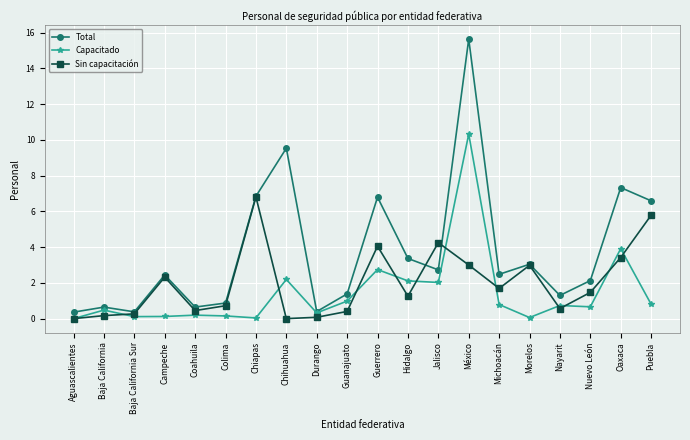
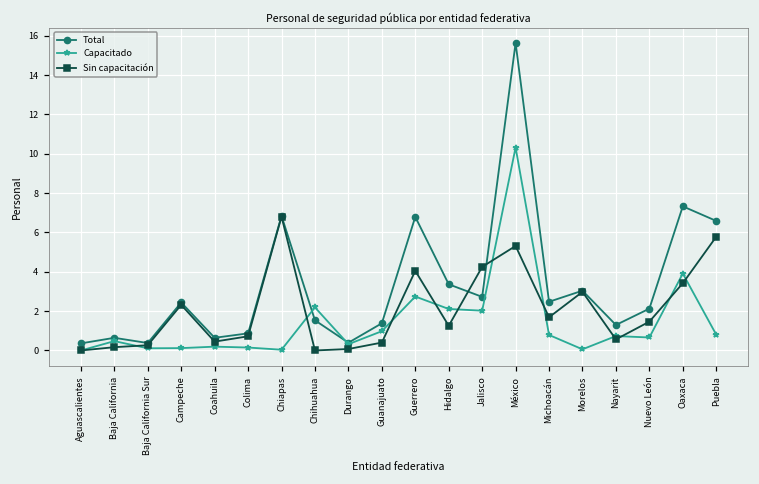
Total, Chihuahua: 9.5 -> 1.5
Sin capacitación, México: 3.0 -> 5.3
